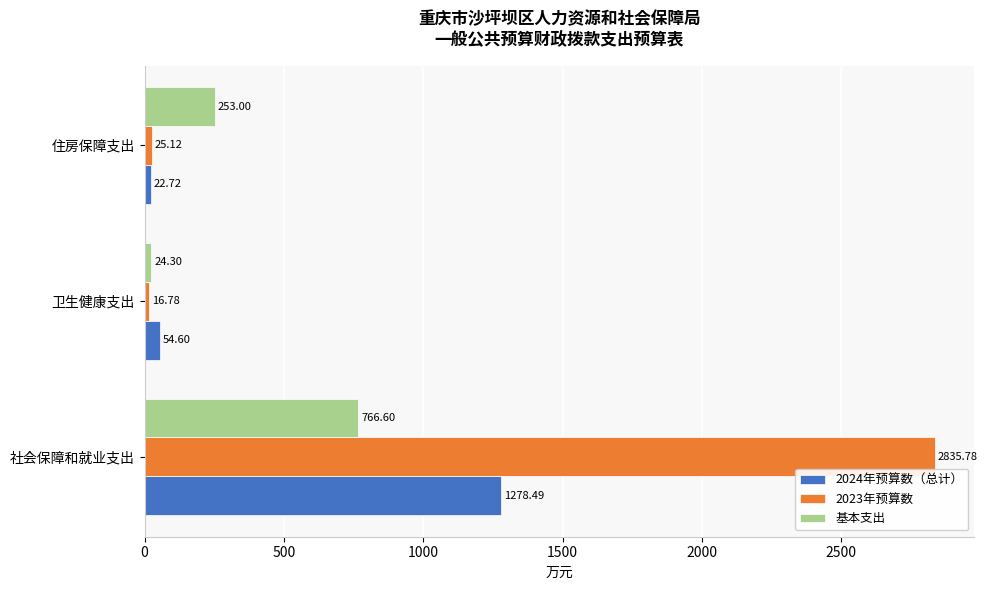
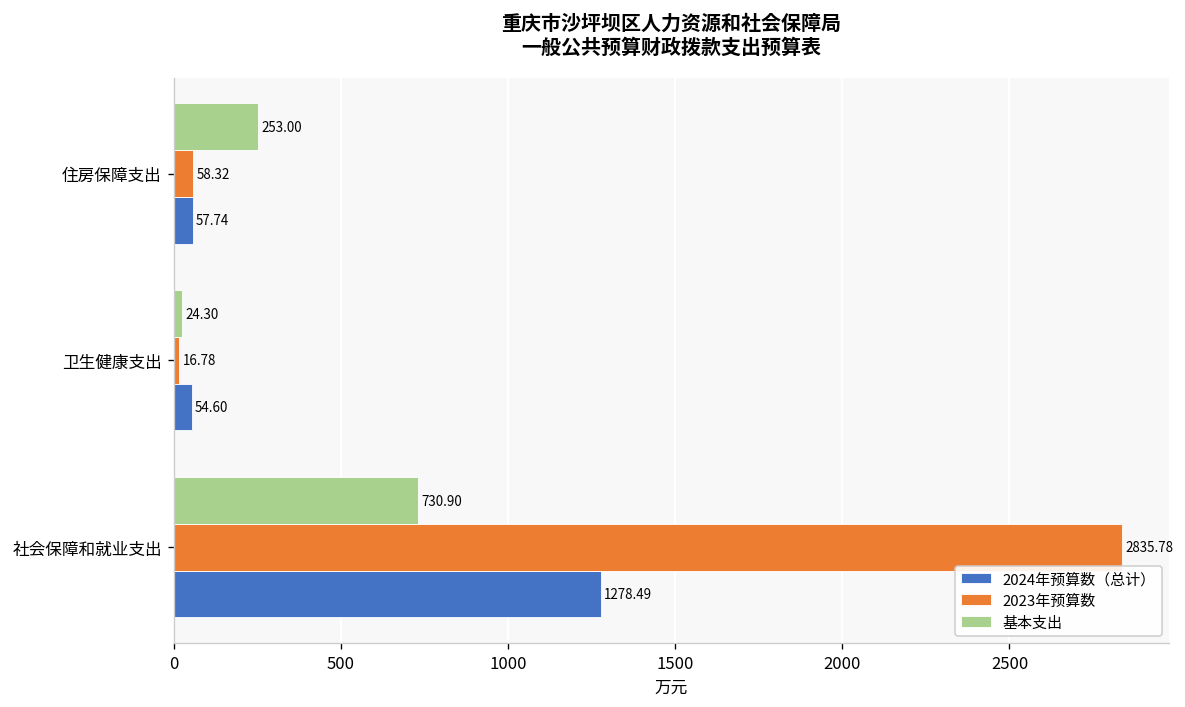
2023年预算数, 住房保障支出: 25.12 -> 58.32
2024年预算数（总计）, 住房保障支出: 22.72 -> 57.74
基本支出, 社会保障和就业支出: 766.60 -> 730.90
